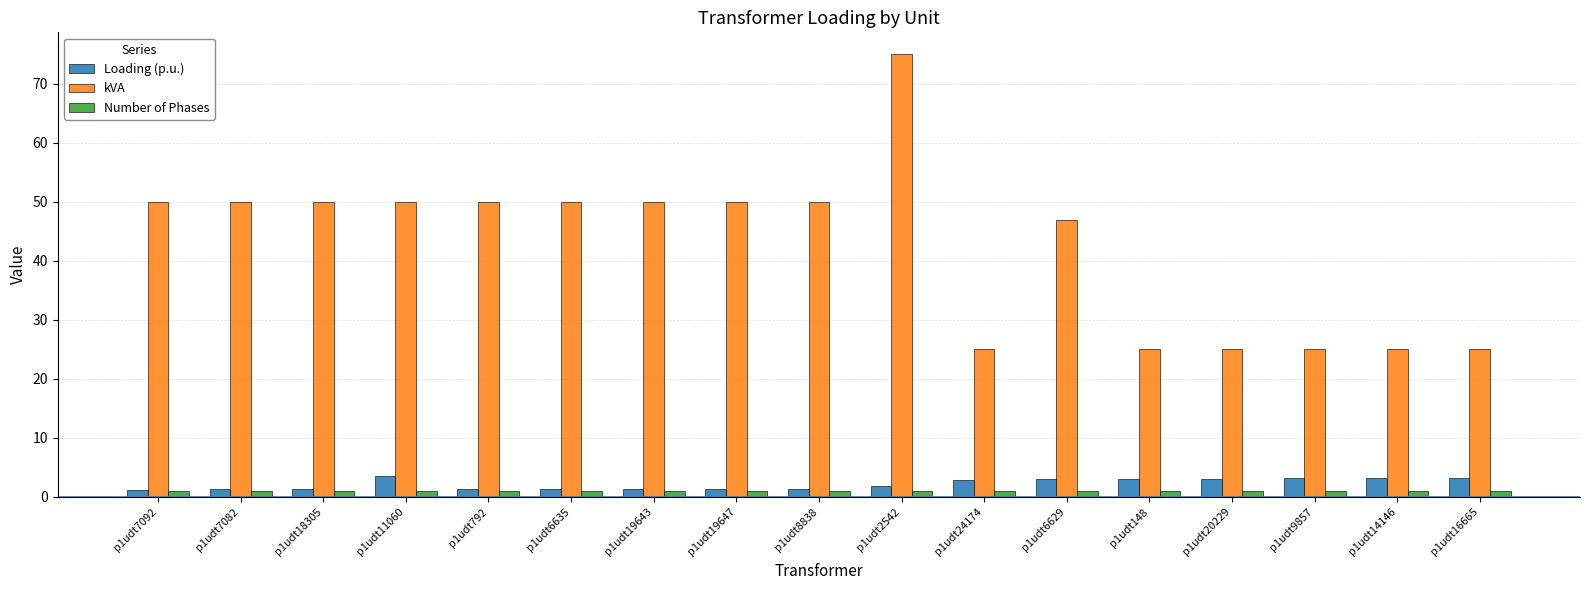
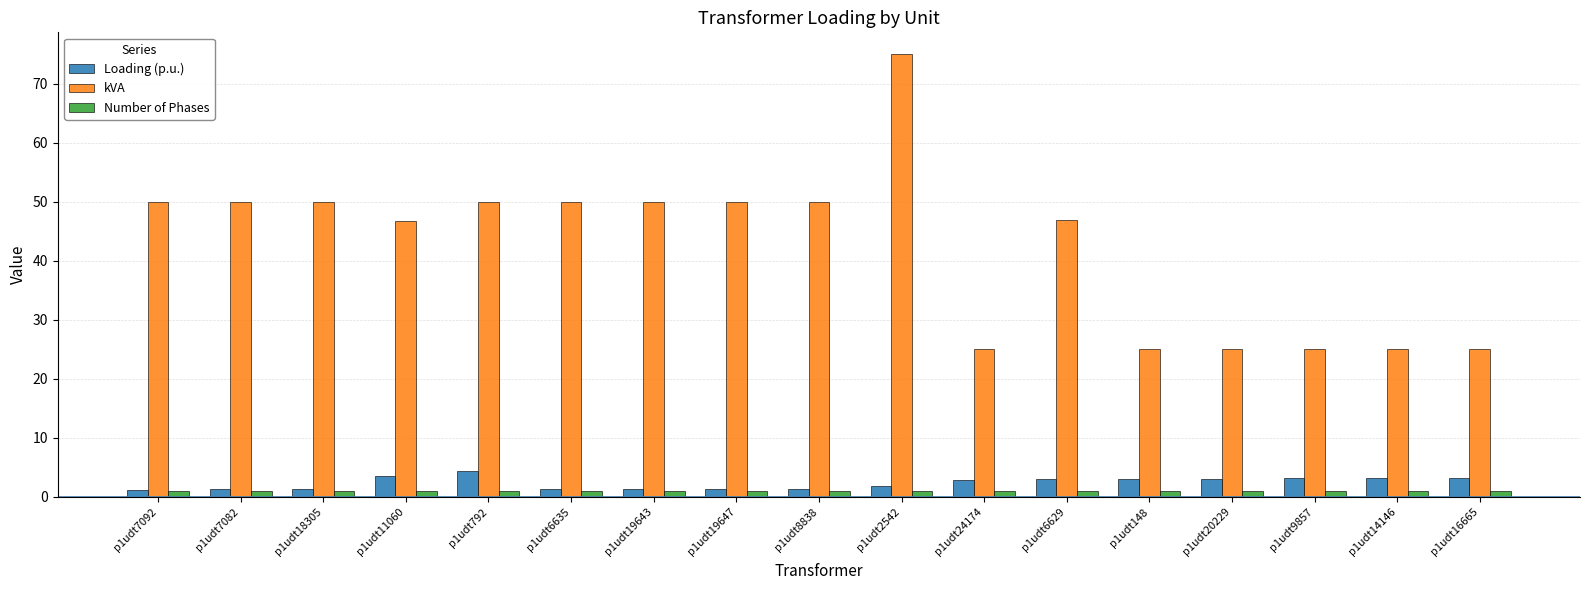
kVA, p1udt11060: 50 -> 47
Loading (p.u.), p1udt792: 1 -> 4
